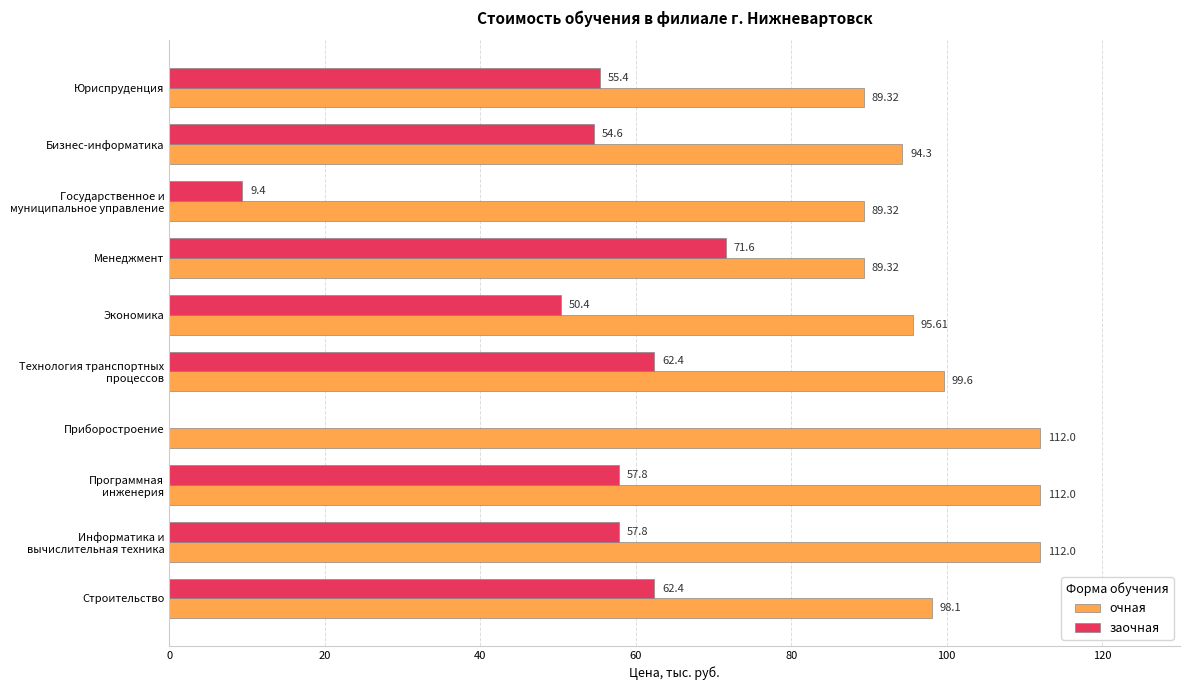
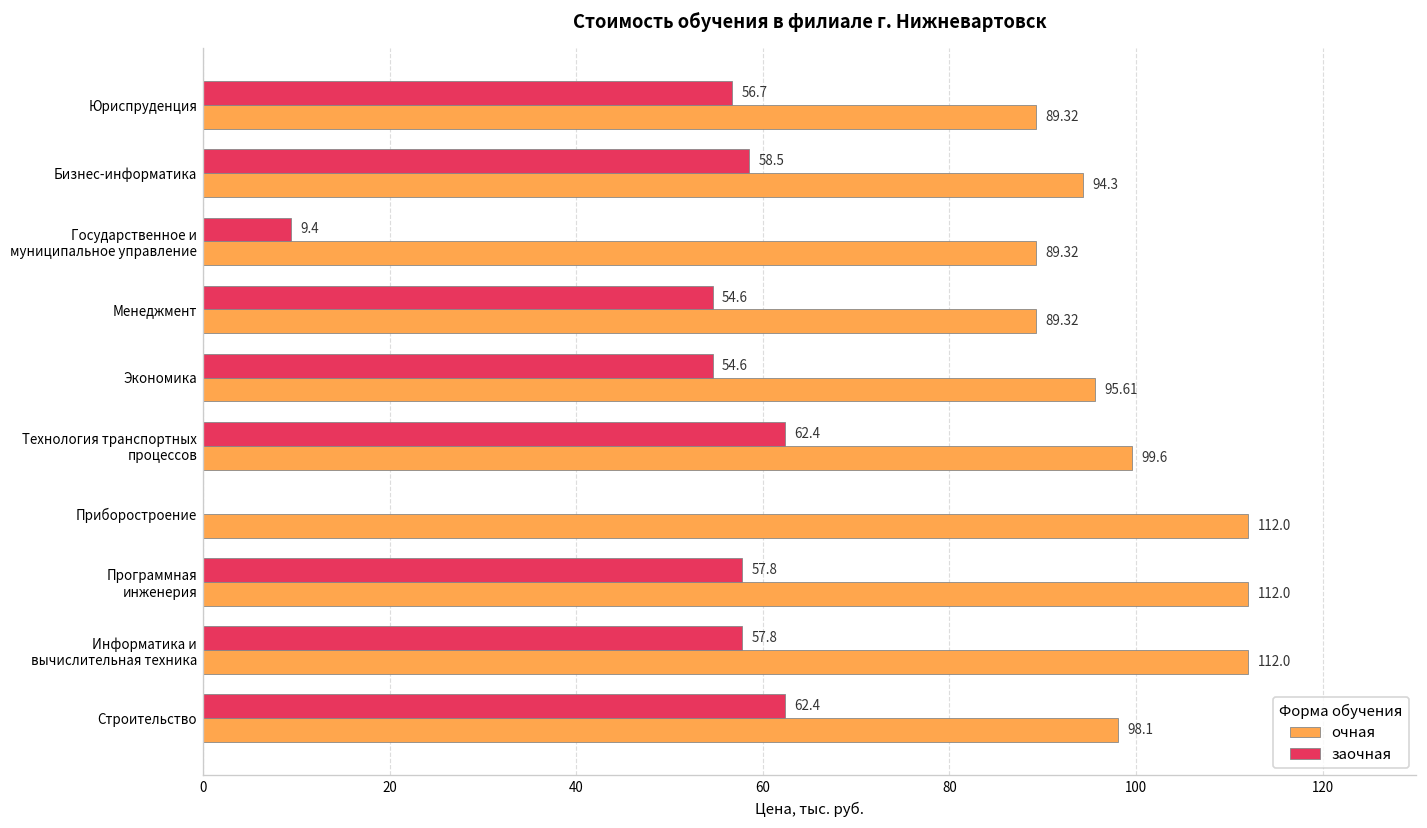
заочная, Юриспруденция: 55.4 -> 56.7
заочная, Бизнес-информатика: 54.6 -> 58.5
заочная, Менеджмент: 71.6 -> 54.6
заочная, Экономика: 50.4 -> 54.6
